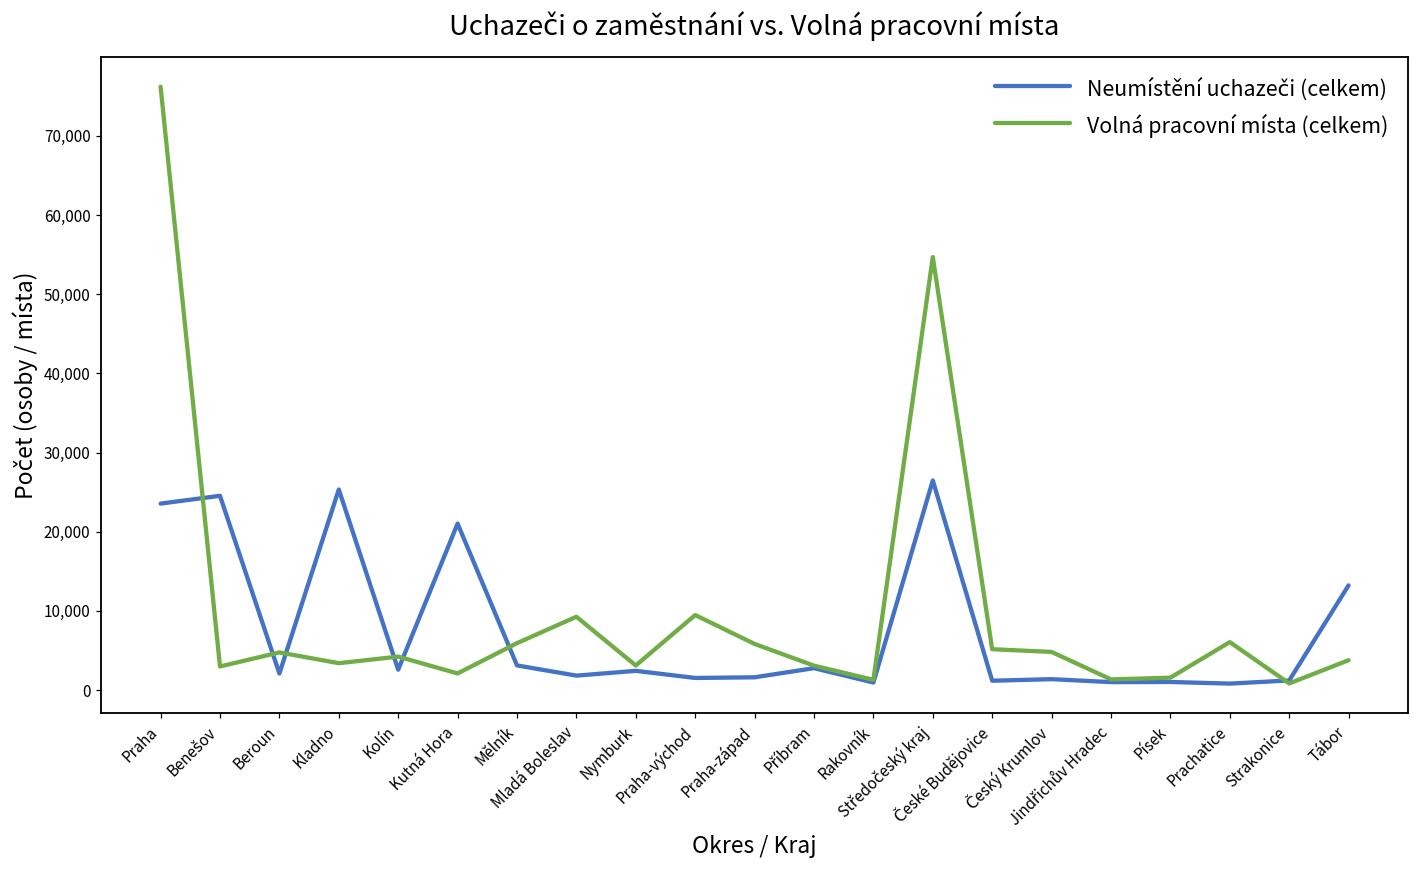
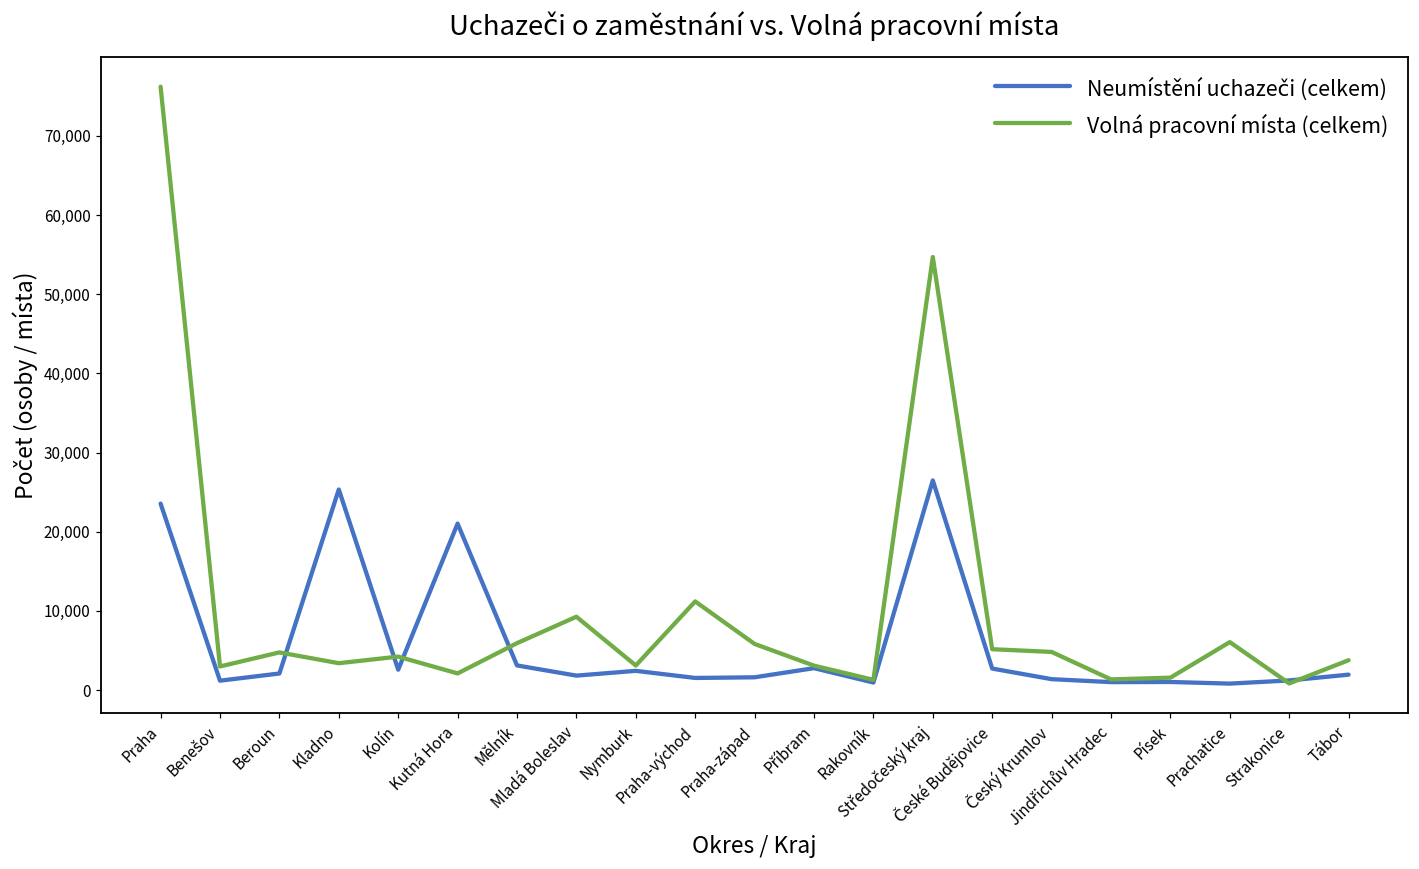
Neumístění uchazeči (celkem), Benešov: 25,000 -> 1,000
Volná pracovní místa (celkem), Praha-východ: 9,000 -> 11,000
Neumístění uchazeči (celkem), České Budějovice: 1,000 -> 3,000
Neumístění uchazeči (celkem), Tábor: 13,000 -> 2,000
